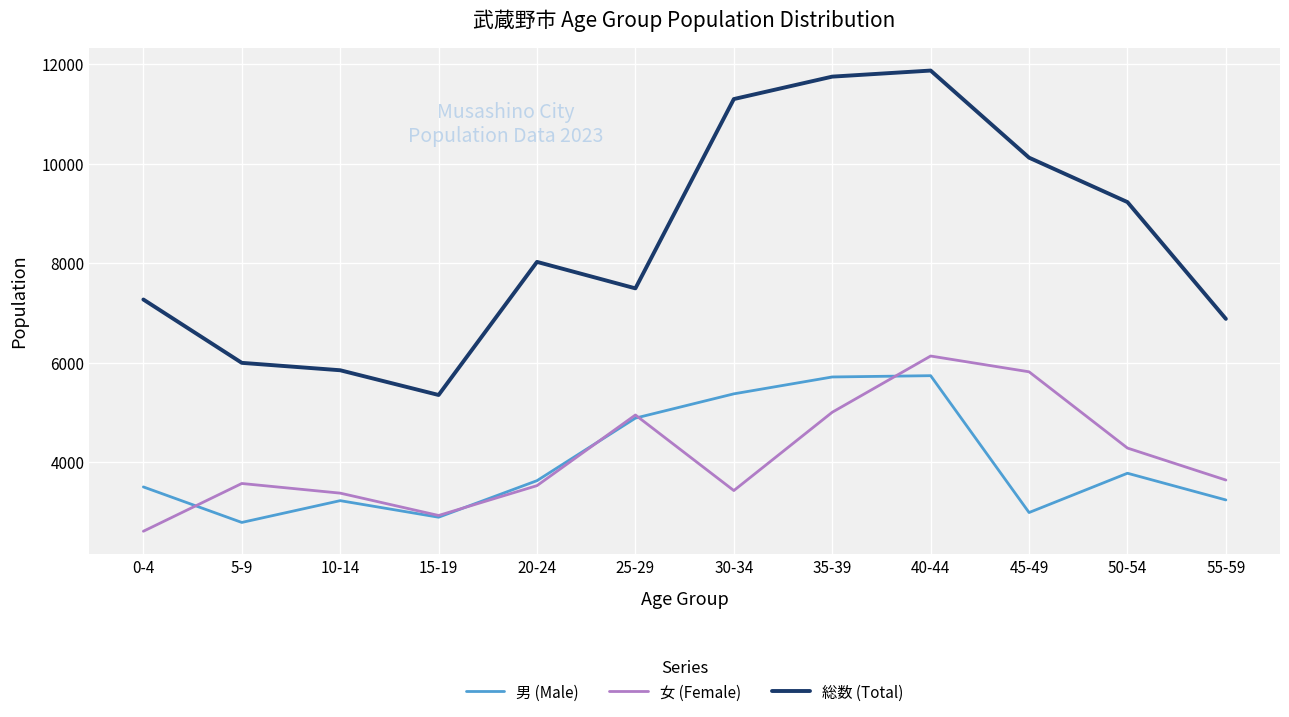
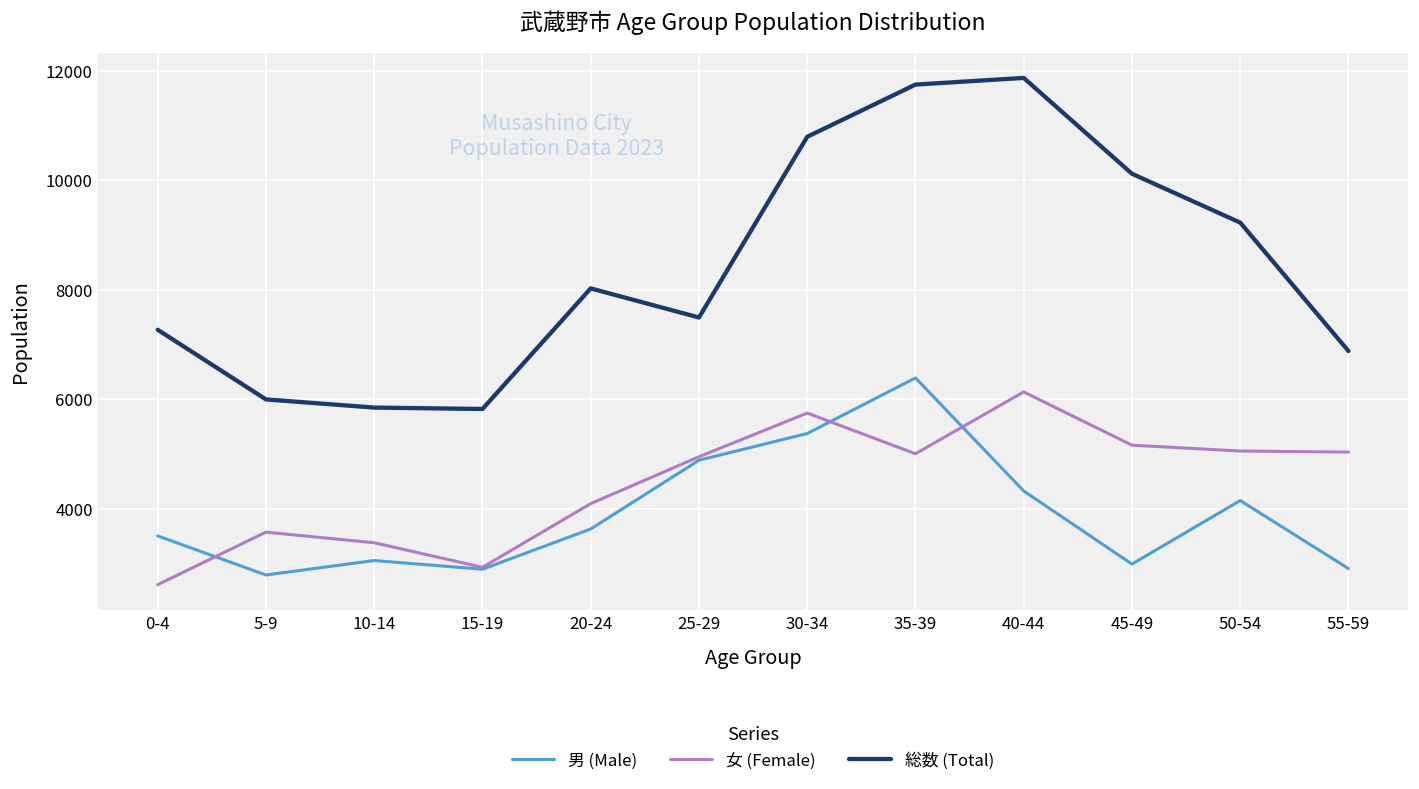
男 (Male), 10-14: 3200 -> 3100
総数 (Total), 15-19: 5400 -> 5800
女 (Female), 20-24: 3500 -> 4100
女 (Female), 30-34: 3400 -> 5700
総数 (Total), 30-34: 11300 -> 10800
男 (Male), 35-39: 5700 -> 6400
男 (Male), 40-44: 5700 -> 4300
女 (Female), 45-49: 5800 -> 5200
男 (Male), 50-54: 3800 -> 4100
女 (Female), 50-54: 4300 -> 5100
男 (Male), 55-59: 3200 -> 2900
女 (Female), 55-59: 3600 -> 5000
